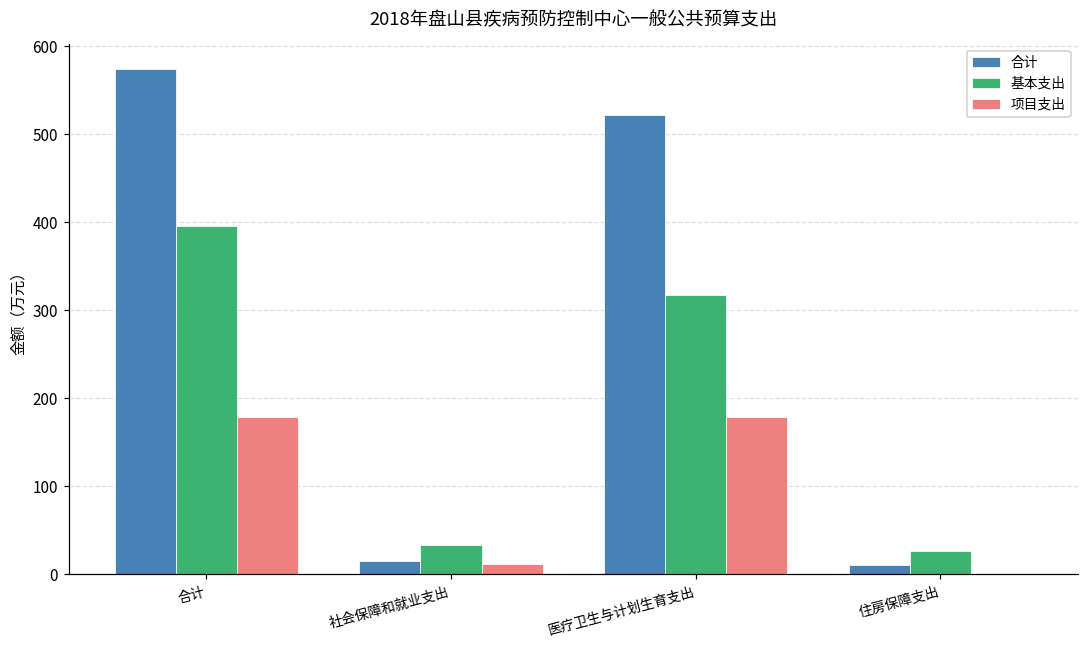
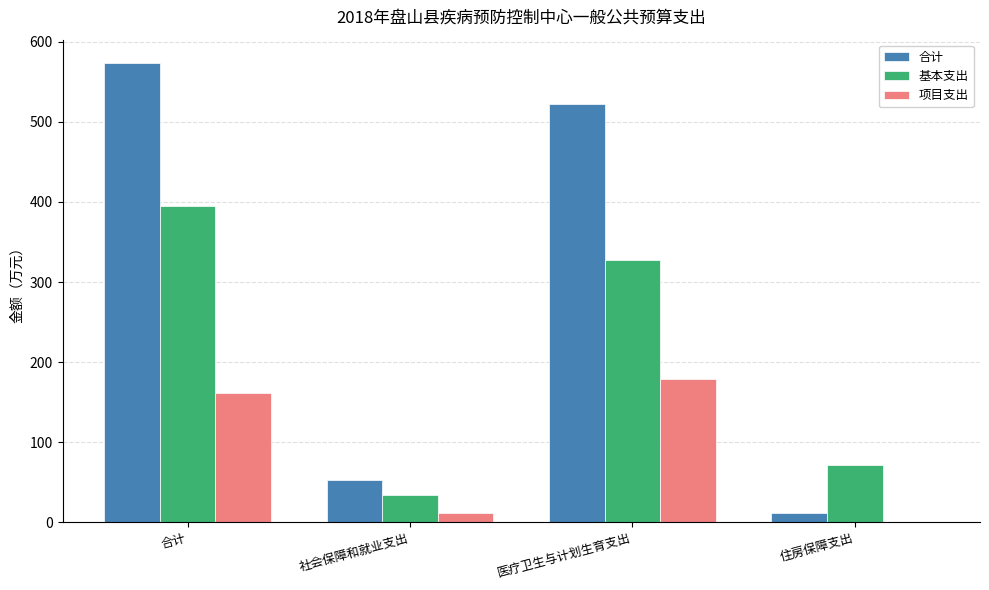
项目支出, 合计: 180 -> 160
合计, 社会保障和就业支出: 20 -> 50
基本支出, 医疗卫生与计划生育支出: 320 -> 330
基本支出, 住房保障支出: 30 -> 70
